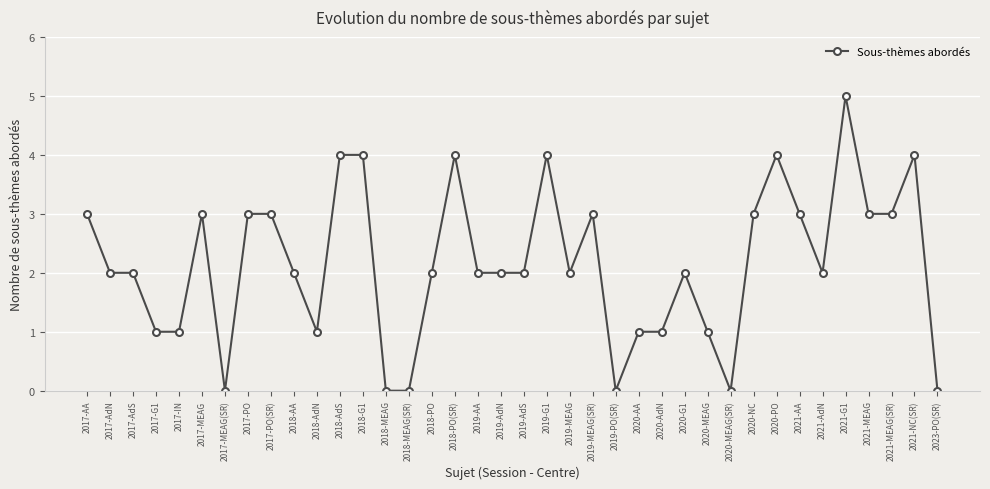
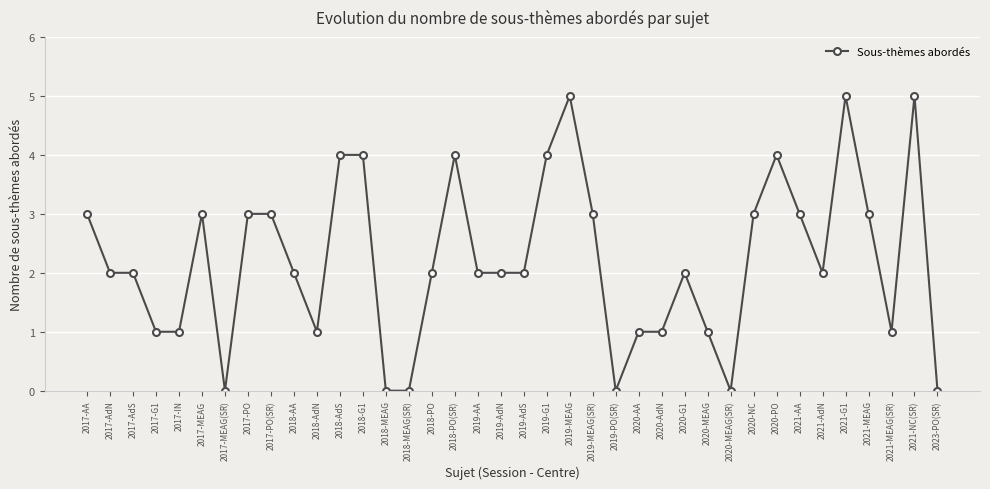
2019-MEAG: 2 -> 5
2021-MEAG(SR): 3 -> 1
2021-NC(SR): 4 -> 5
